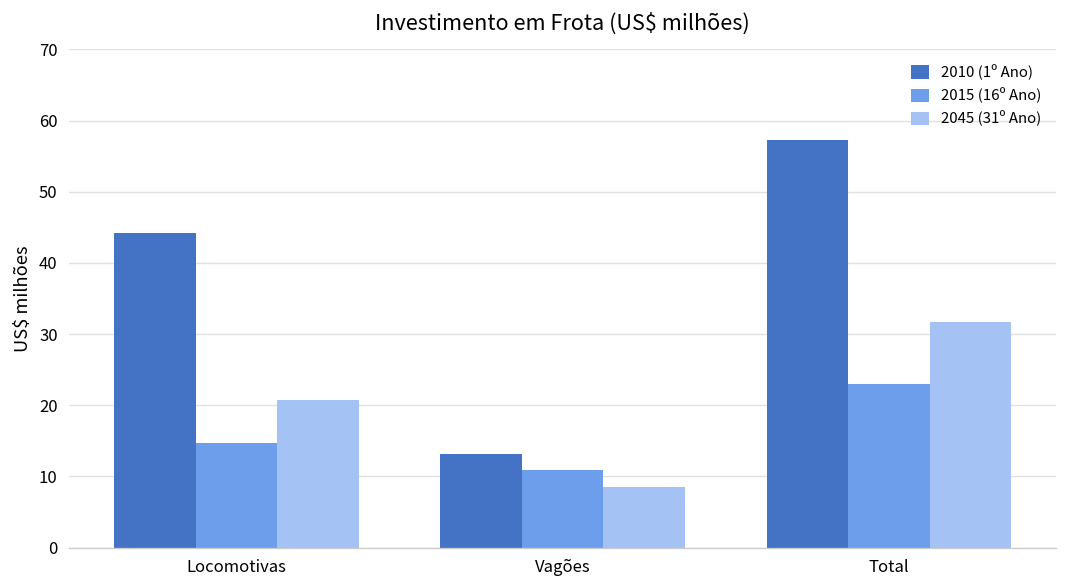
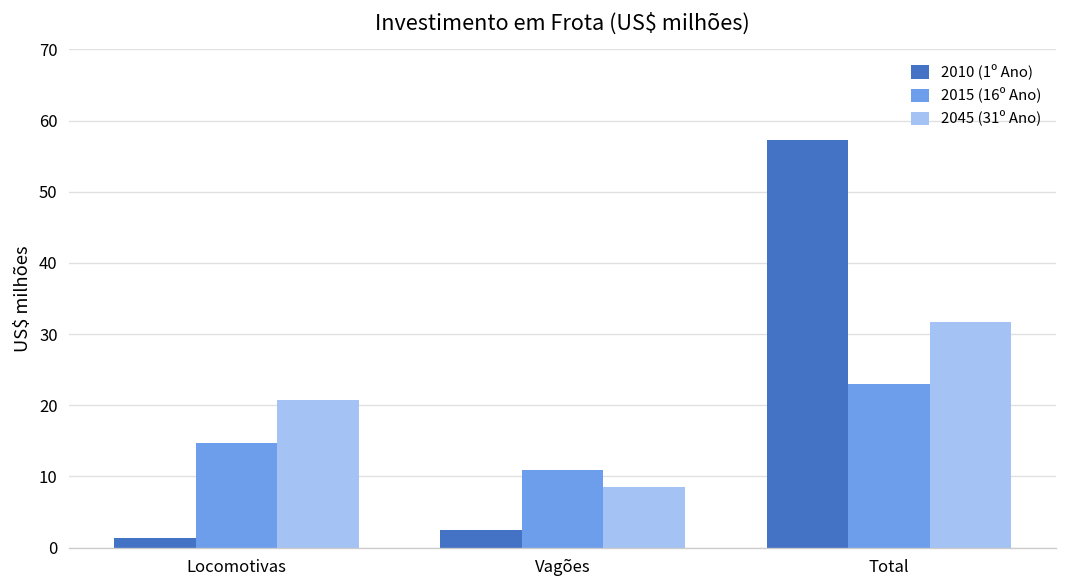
2010 (1º Ano), Locomotivas: 44 -> 1
2010 (1º Ano), Vagões: 13 -> 2
